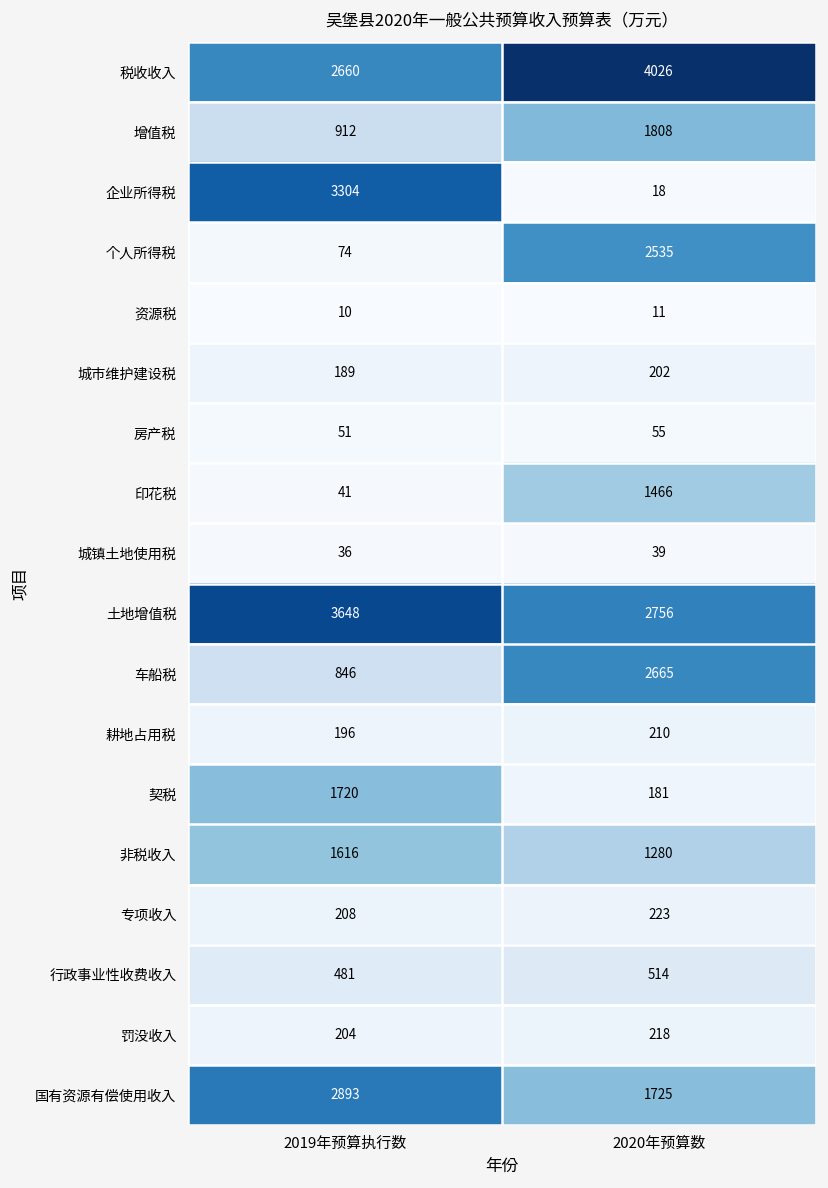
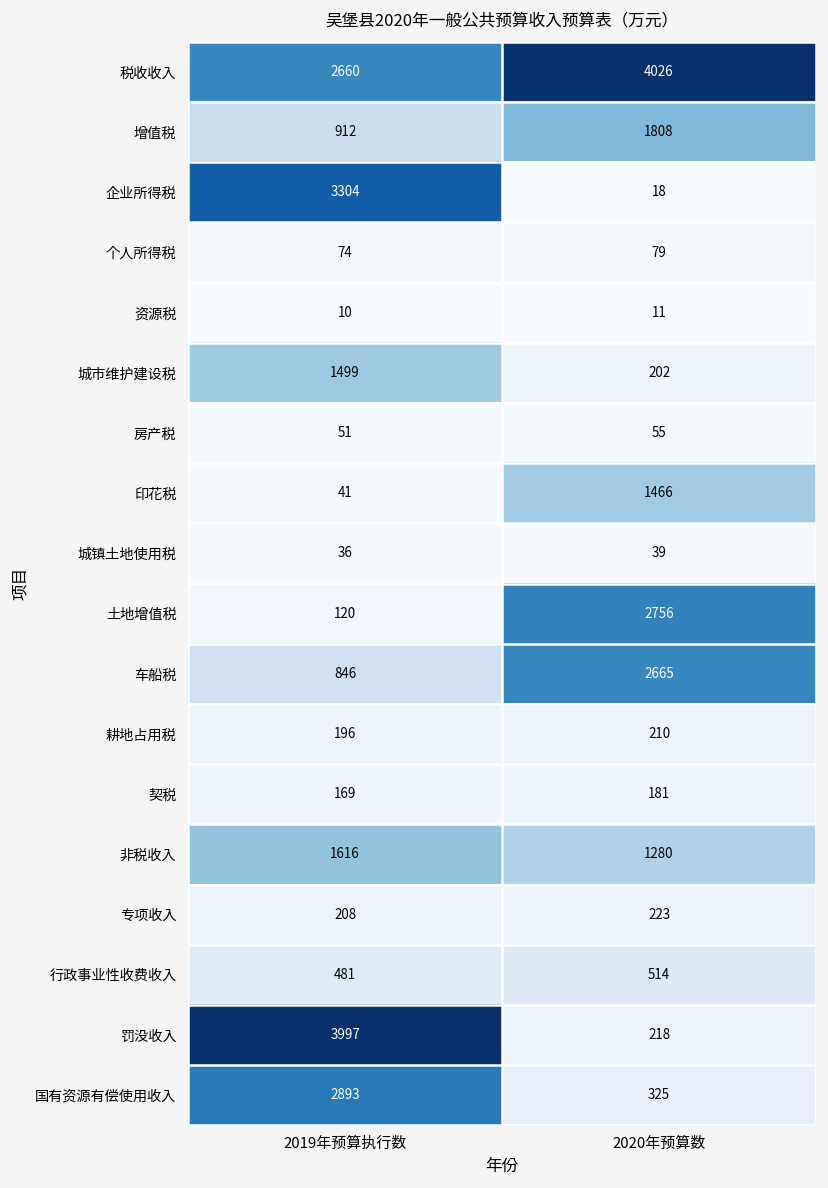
个人所得税, 2020年预算数: 2535 -> 79
城市维护建设税, 2019年预算执行数: 189 -> 1499
土地增值税, 2019年预算执行数: 3648 -> 120
契税, 2019年预算执行数: 1720 -> 169
罚没收入, 2019年预算执行数: 204 -> 3997
国有资源有偿使用收入, 2020年预算数: 1725 -> 325
